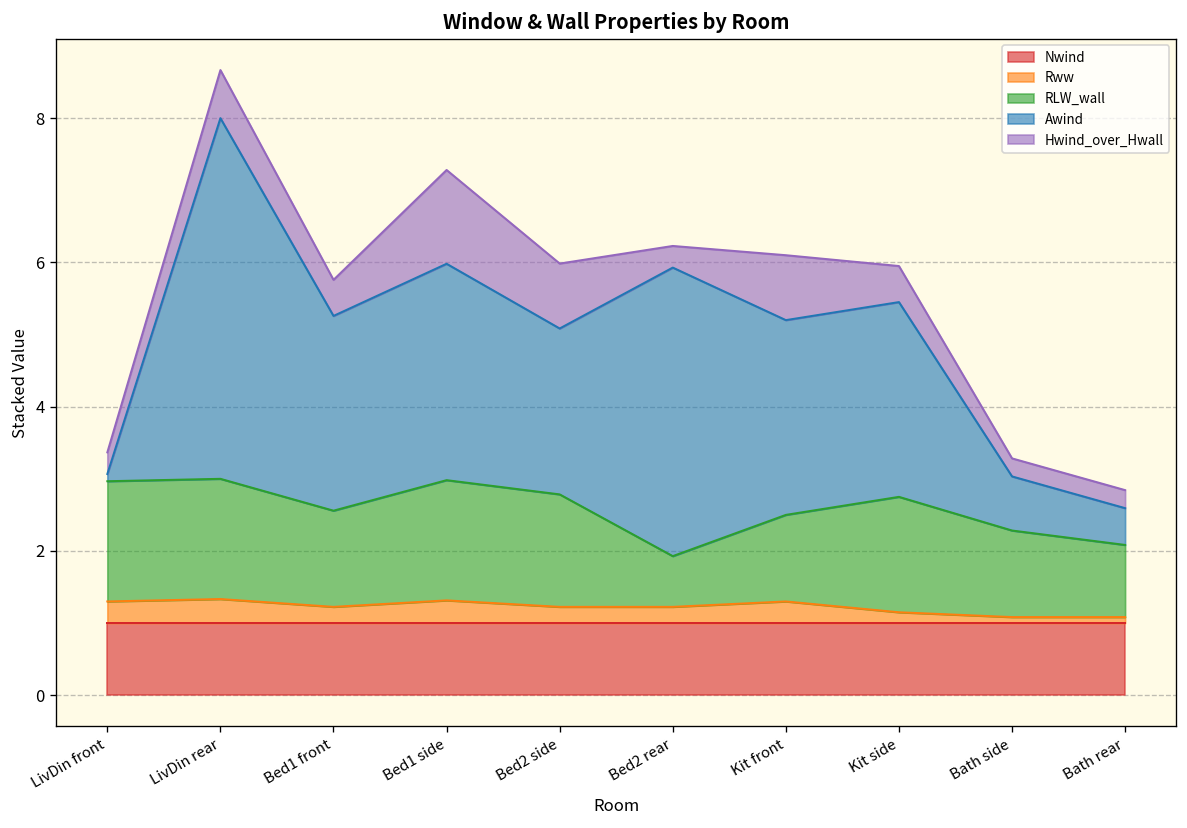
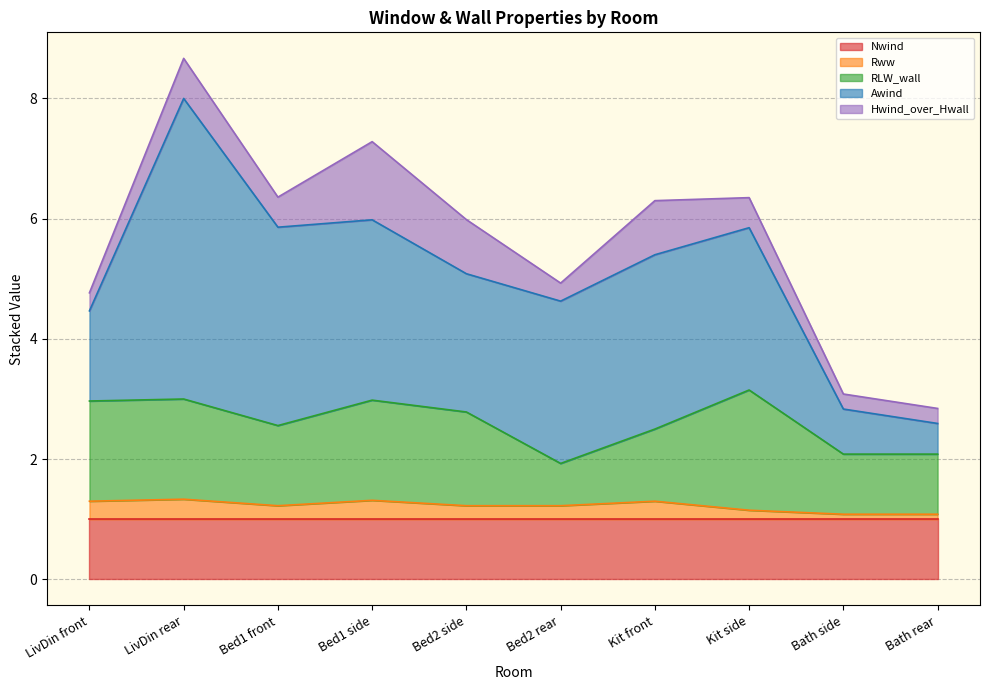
Awind, LivDin front: 0.1 -> 1.5
Awind, Bed1 front: 2.7 -> 3.3
Awind, Bed2 rear: 4.0 -> 2.7
Awind, Kit front: 2.7 -> 2.9
RLW_wall, Kit side: 1.6 -> 2.0
RLW_wall, Bath side: 1.2 -> 1.0
